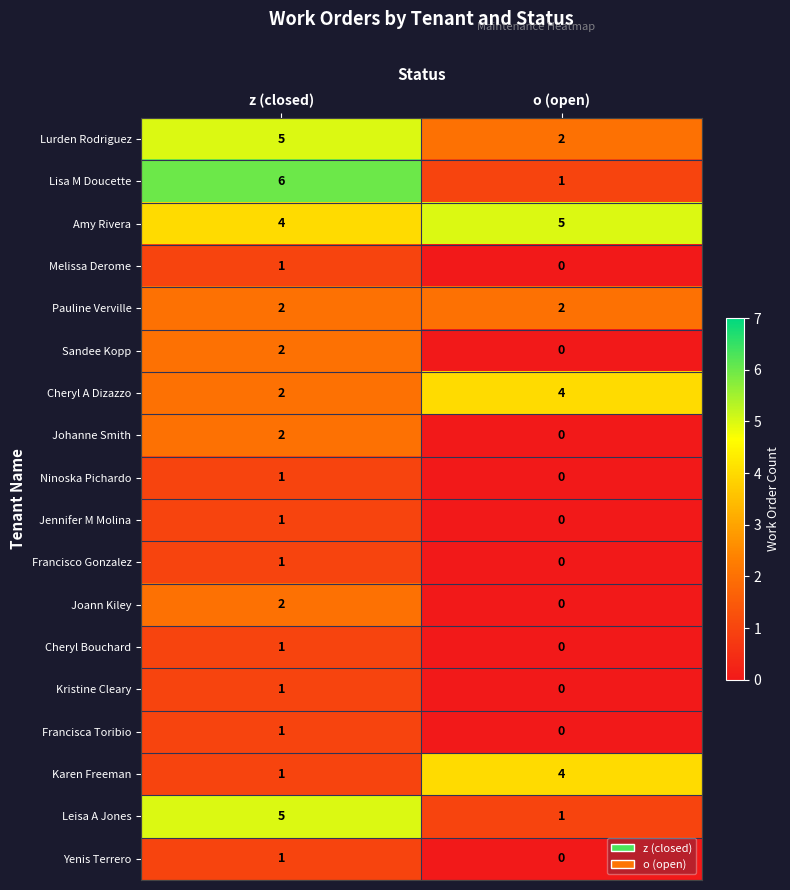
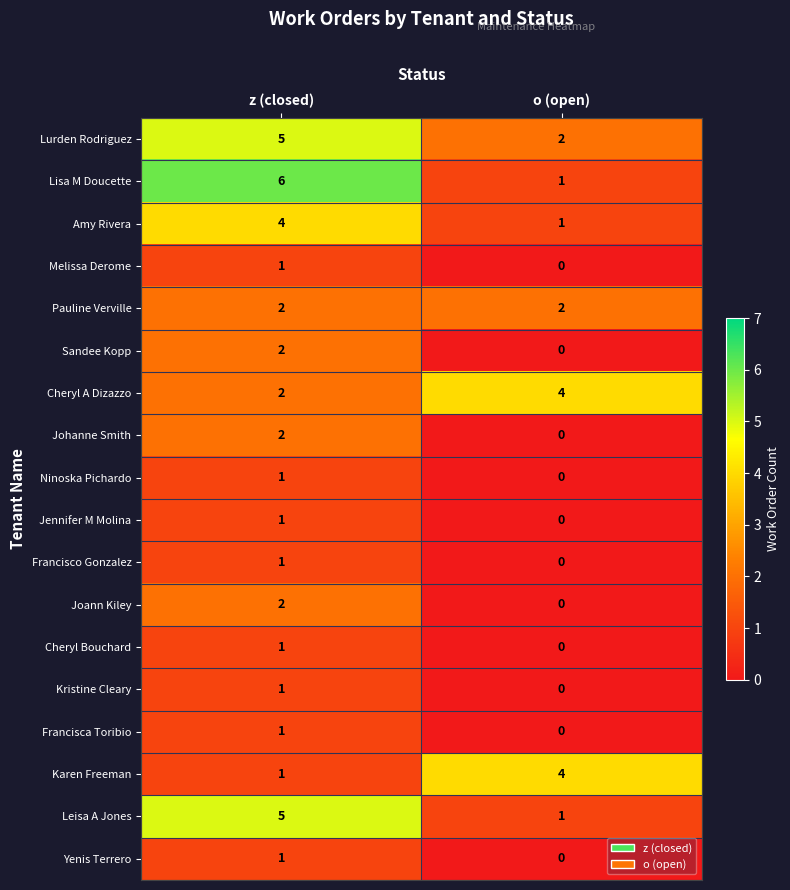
Amy Rivera, o (open): 5 -> 1
